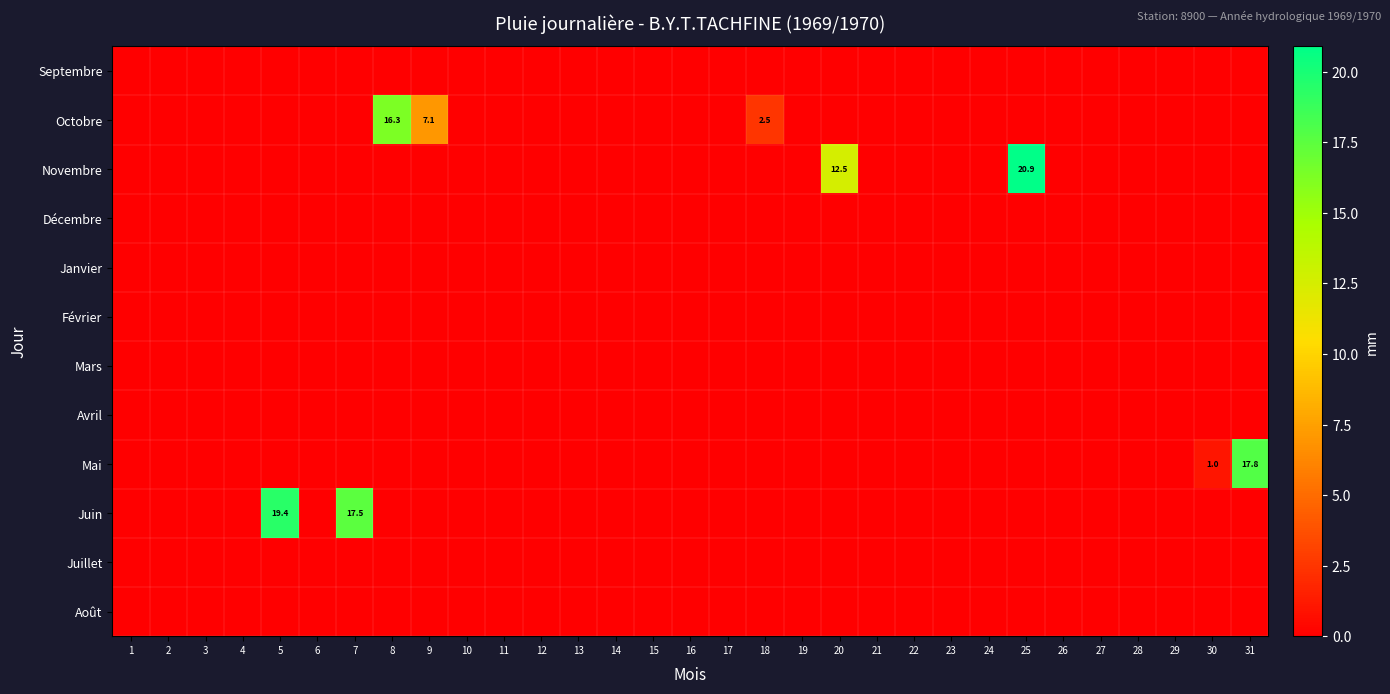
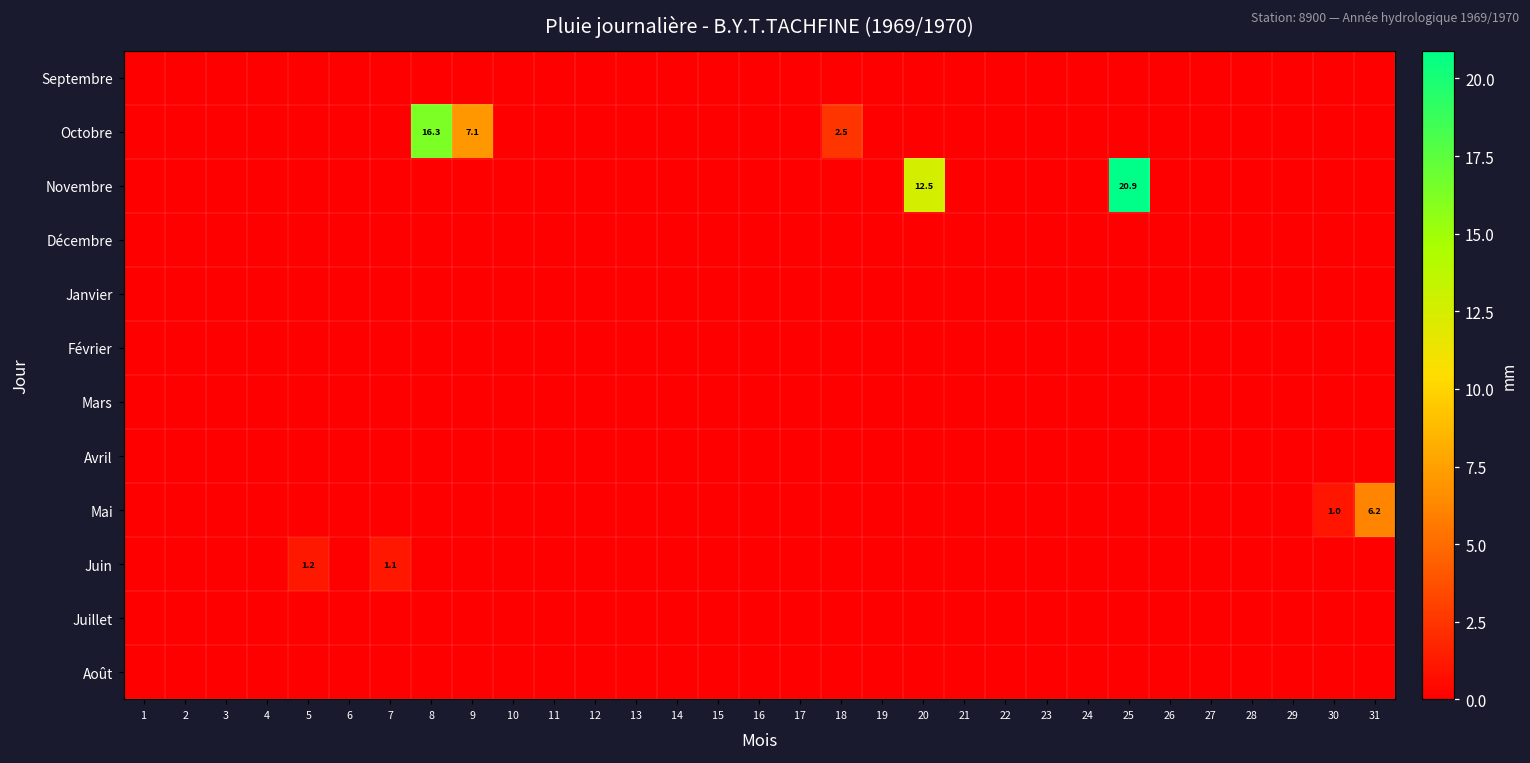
Mai, 31: 17.8 -> 6.2
Juin, 5: 19.4 -> 1.2
Juin, 7: 17.5 -> 1.1
